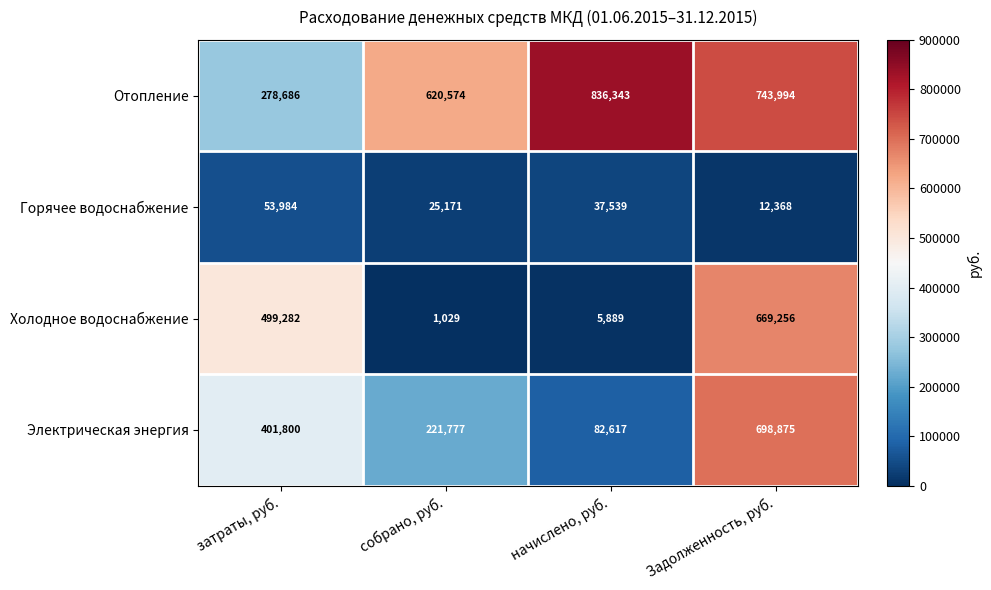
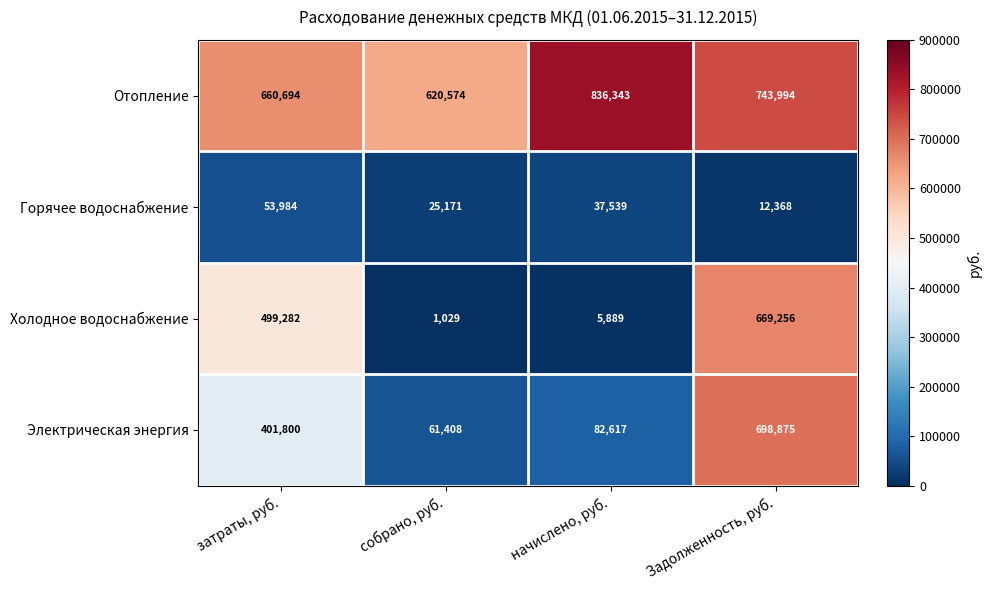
Отопление, затраты, руб.: 278,686 -> 660,694
Электрическая энергия, собрано, руб.: 221,777 -> 61,408
